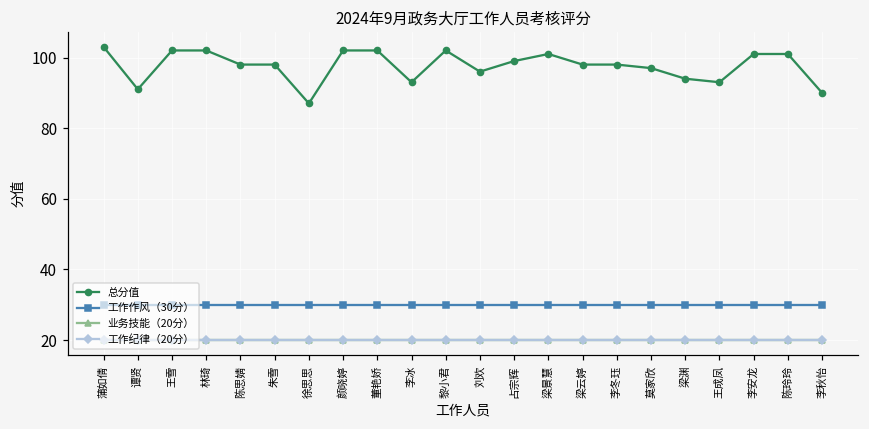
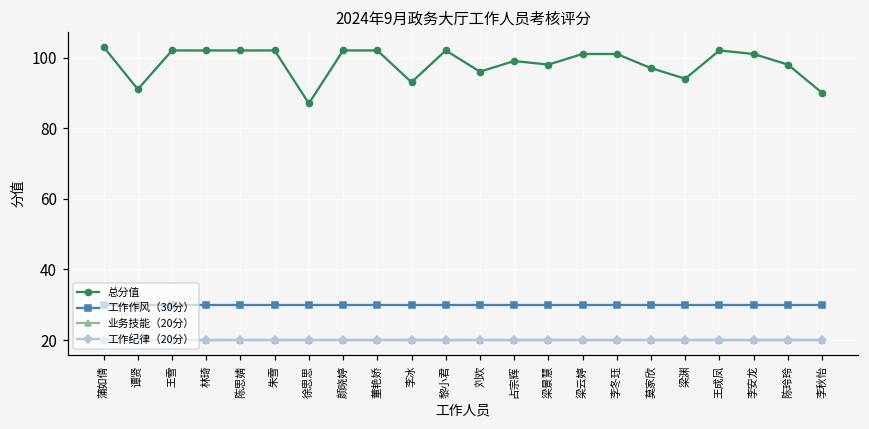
总分值, 陈思婧: 98 -> 102
总分值, 朱雪: 98 -> 102
总分值, 梁景慧: 101 -> 98
总分值, 梁云婷: 98 -> 101
总分值, 李冬珏: 98 -> 101
总分值, 王成凤: 93 -> 102
总分值, 陈玲玲: 101 -> 98
